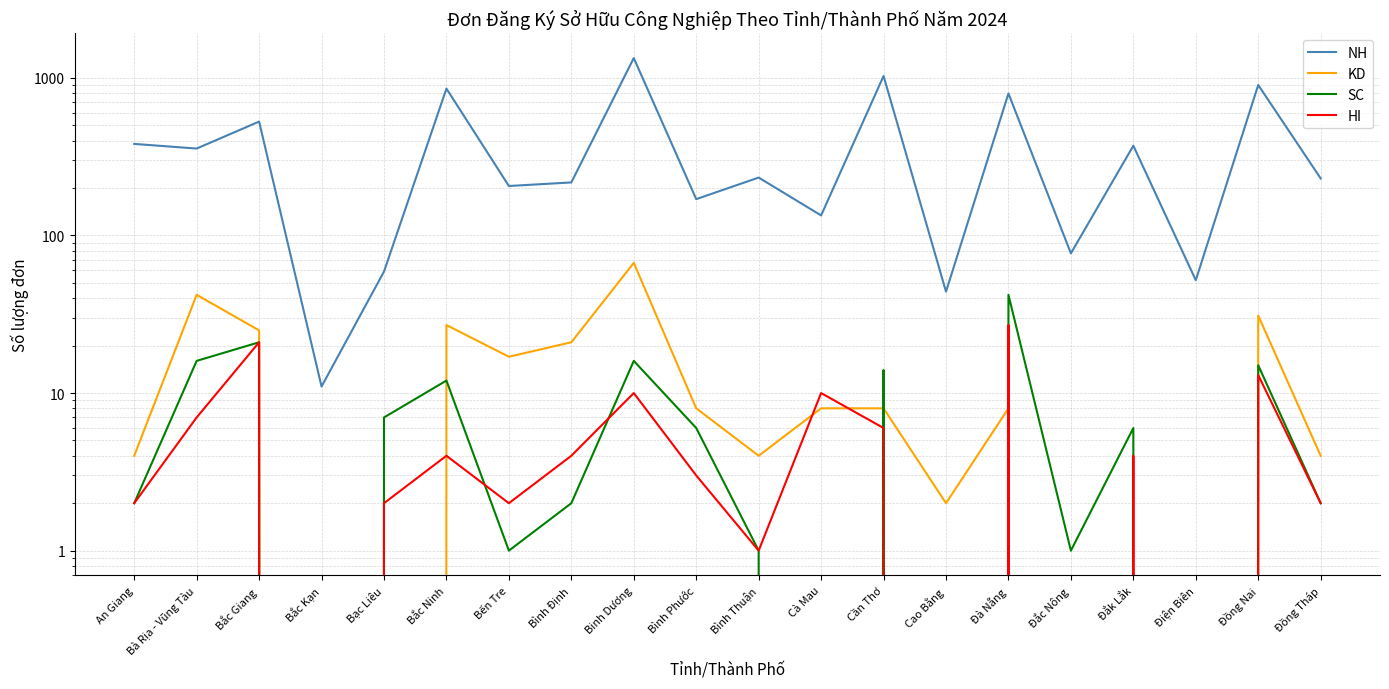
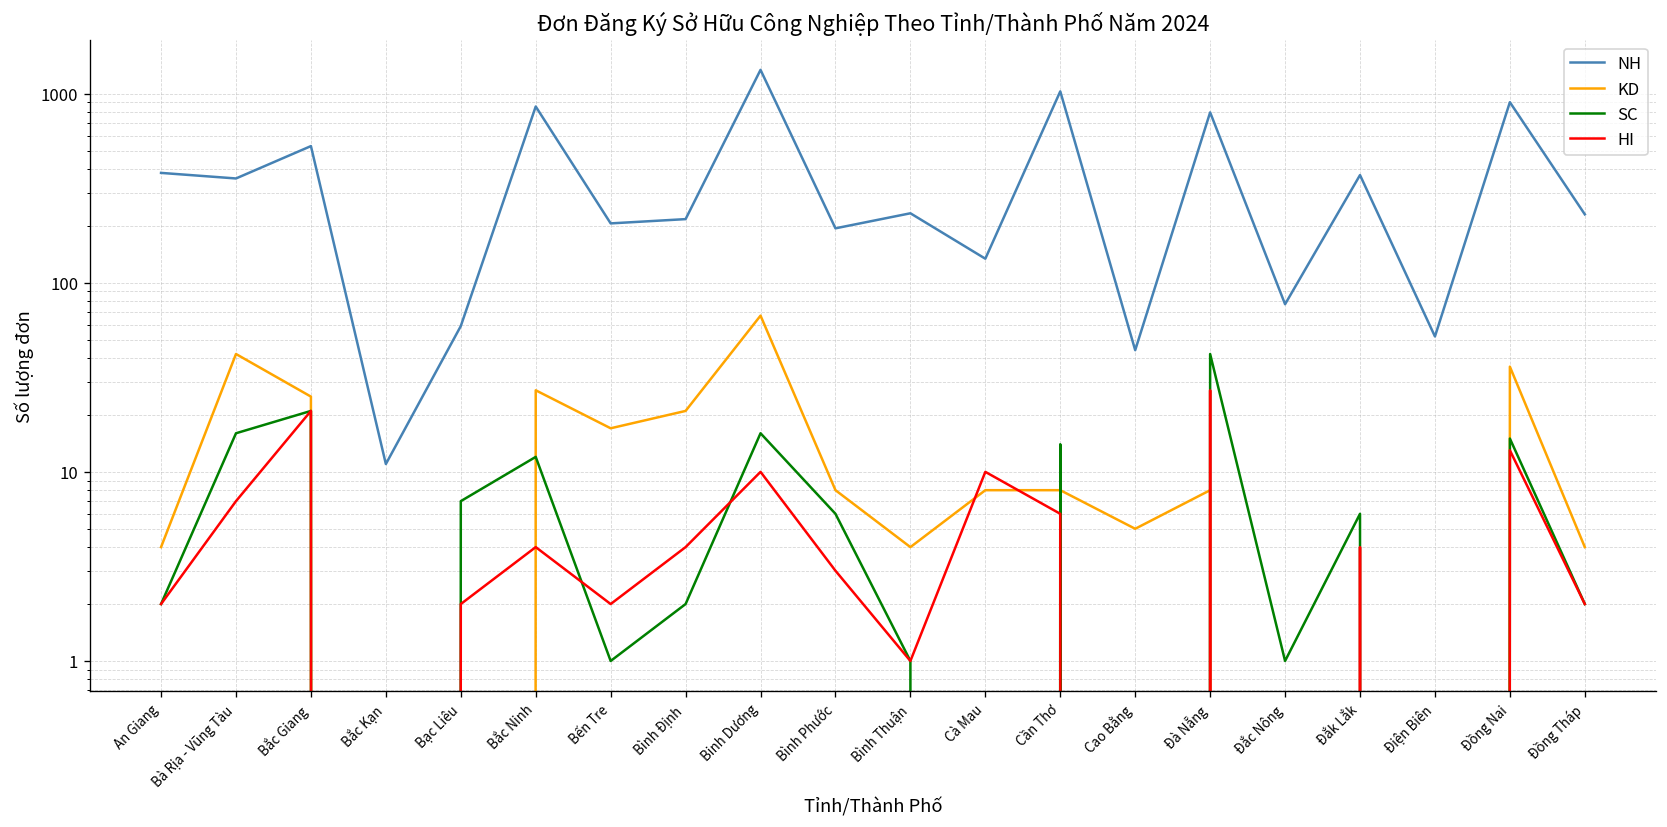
NH, Bình Phước: 170 -> 190
KD, Cao Bằng: 2 -> 5
KD, Đồng Nai: 31 -> 36
